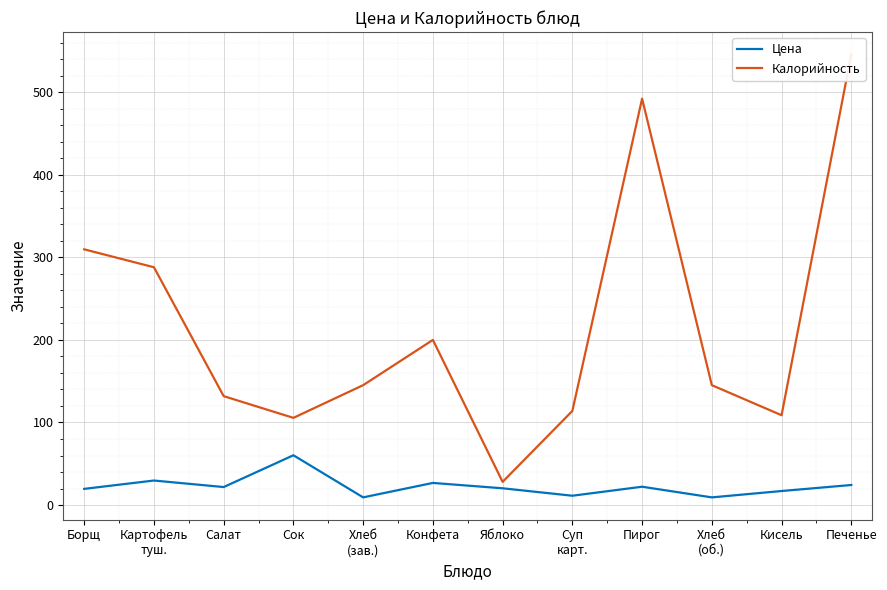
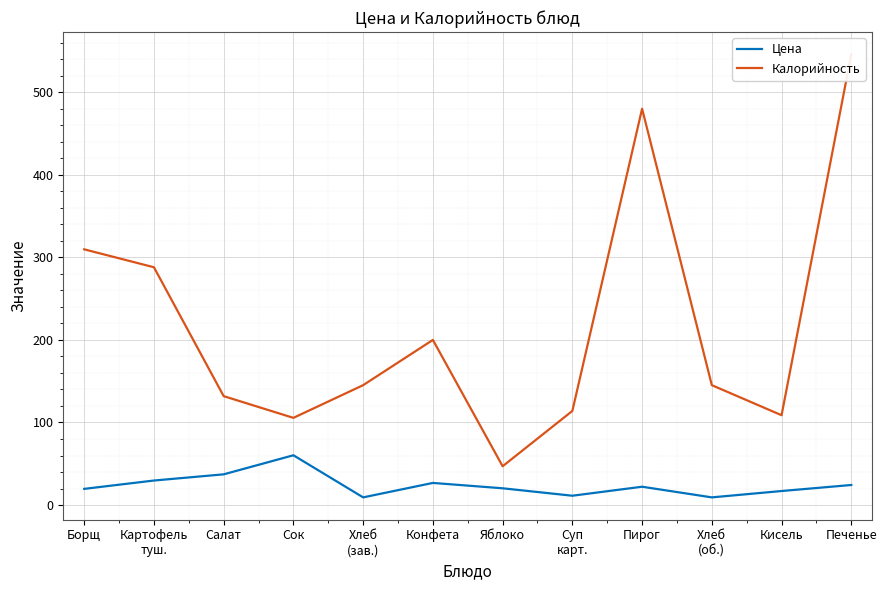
Цена, Салат: 20 -> 40
Калорийность, Яблоко: 30 -> 50
Калорийность, Пирог: 490 -> 480
